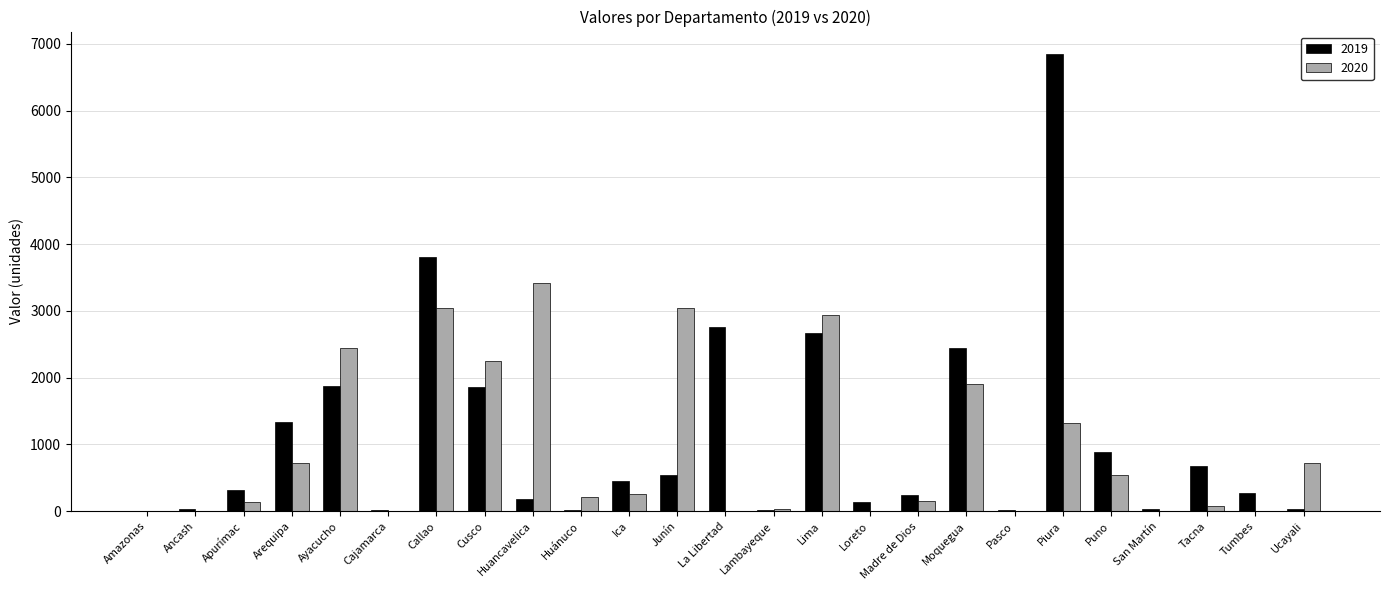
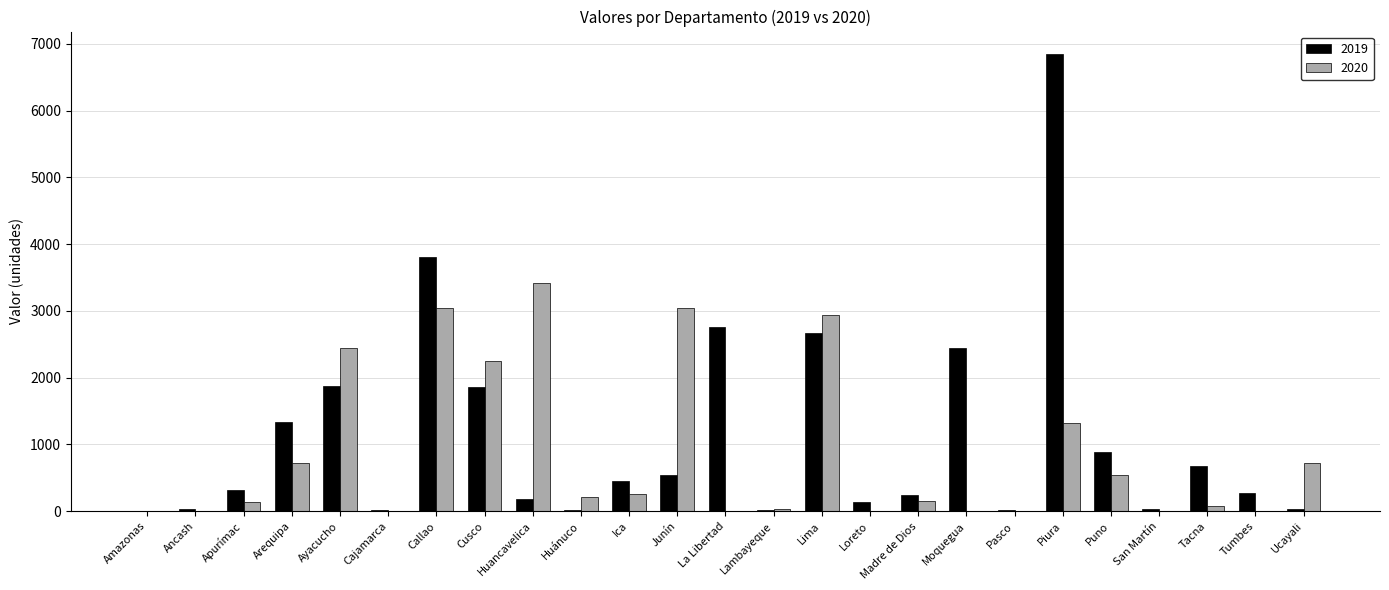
2020, Moquegua: 1900 -> 0
